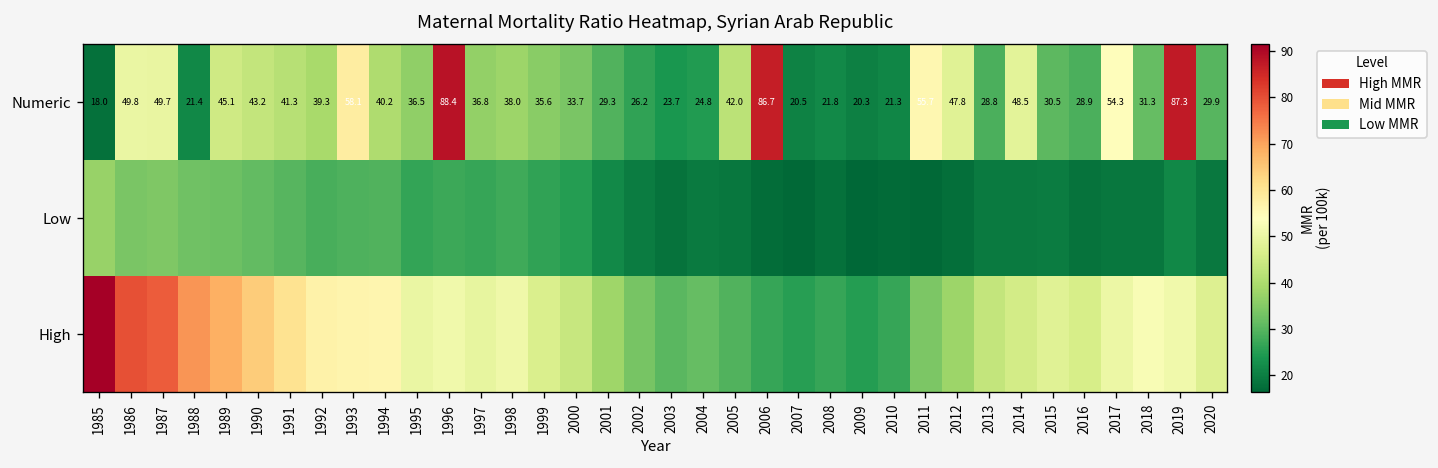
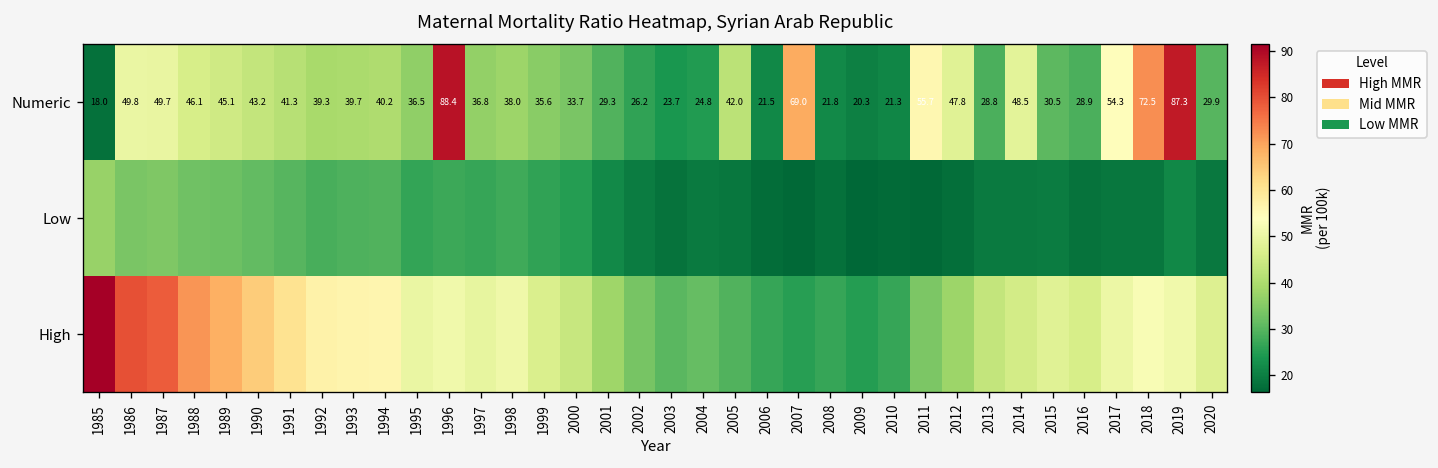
Numeric, 1988: 21.4 -> 46.1
Numeric, 1993: 58.1 -> 39.7
Numeric, 2006: 86.7 -> 21.5
Numeric, 2007: 20.5 -> 69.0
Numeric, 2018: 31.3 -> 72.5
